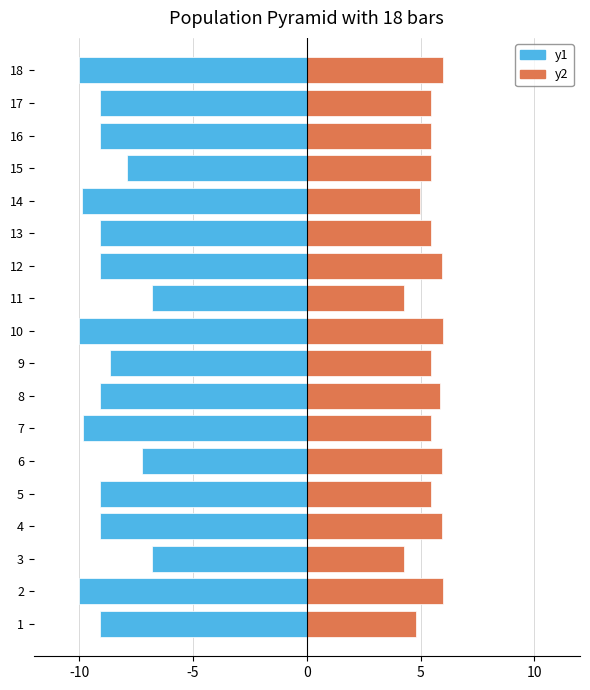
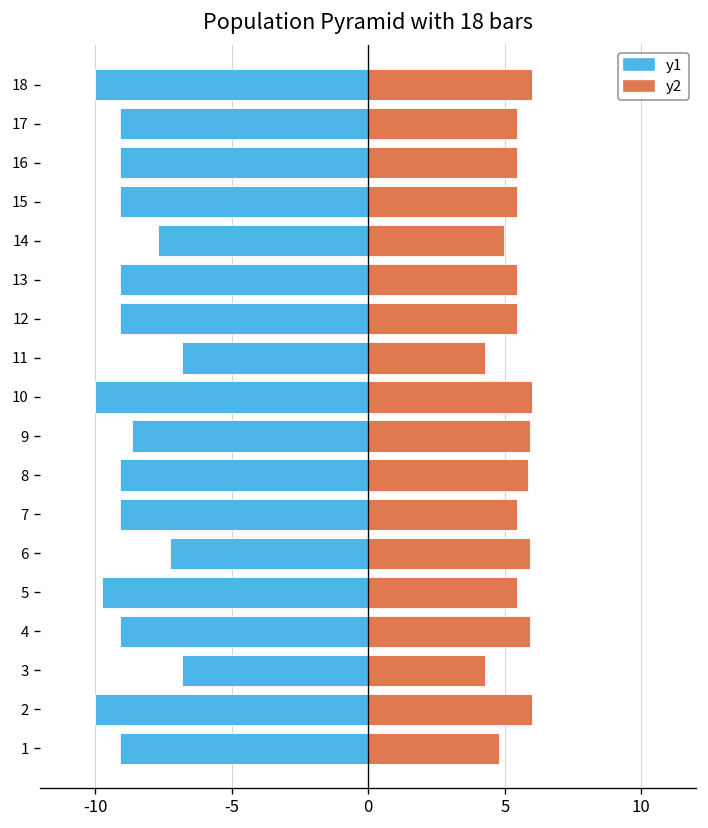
y1, 15: -7.9 -> -9.1
y1, 14: -9.9 -> -7.7
y2, 12: 5.9 -> 5.5
y2, 9: 5.5 -> 5.9
y1, 7: -9.8 -> -9.1
y1, 5: -9.1 -> -9.7
